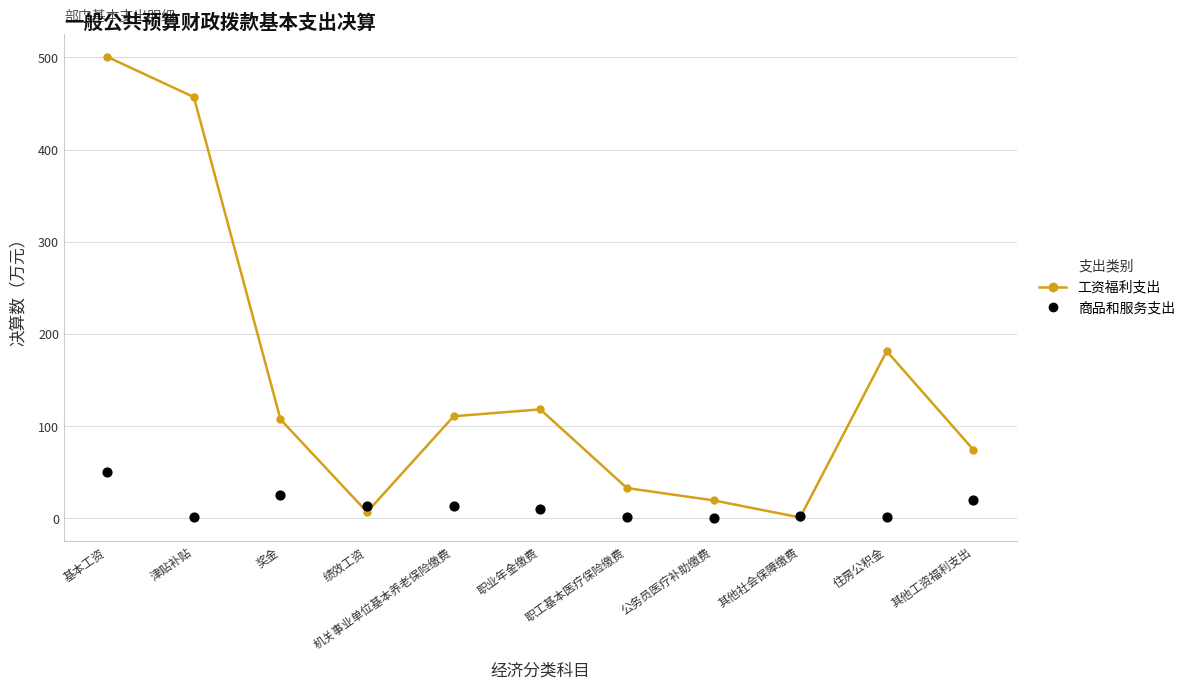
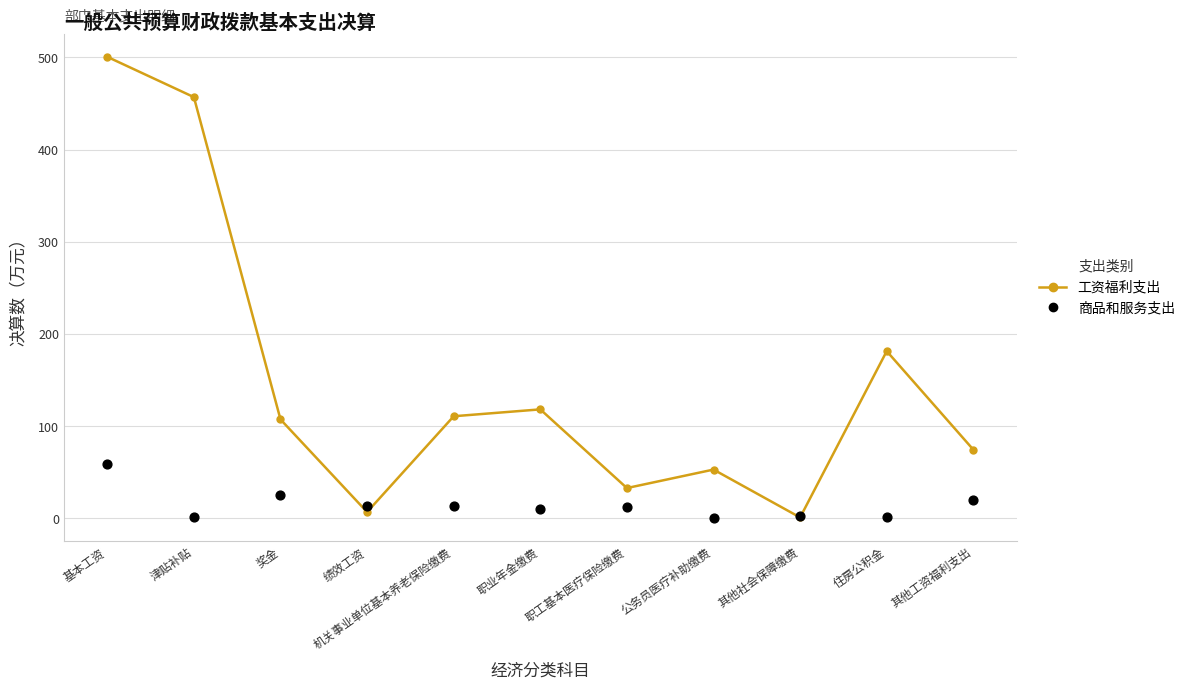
商品和服务支出, 基本工资: 50 -> 60
商品和服务支出, 职工基本医疗保险缴费: 0 -> 10
工资福利支出, 公务员医疗补助缴费: 20 -> 50
